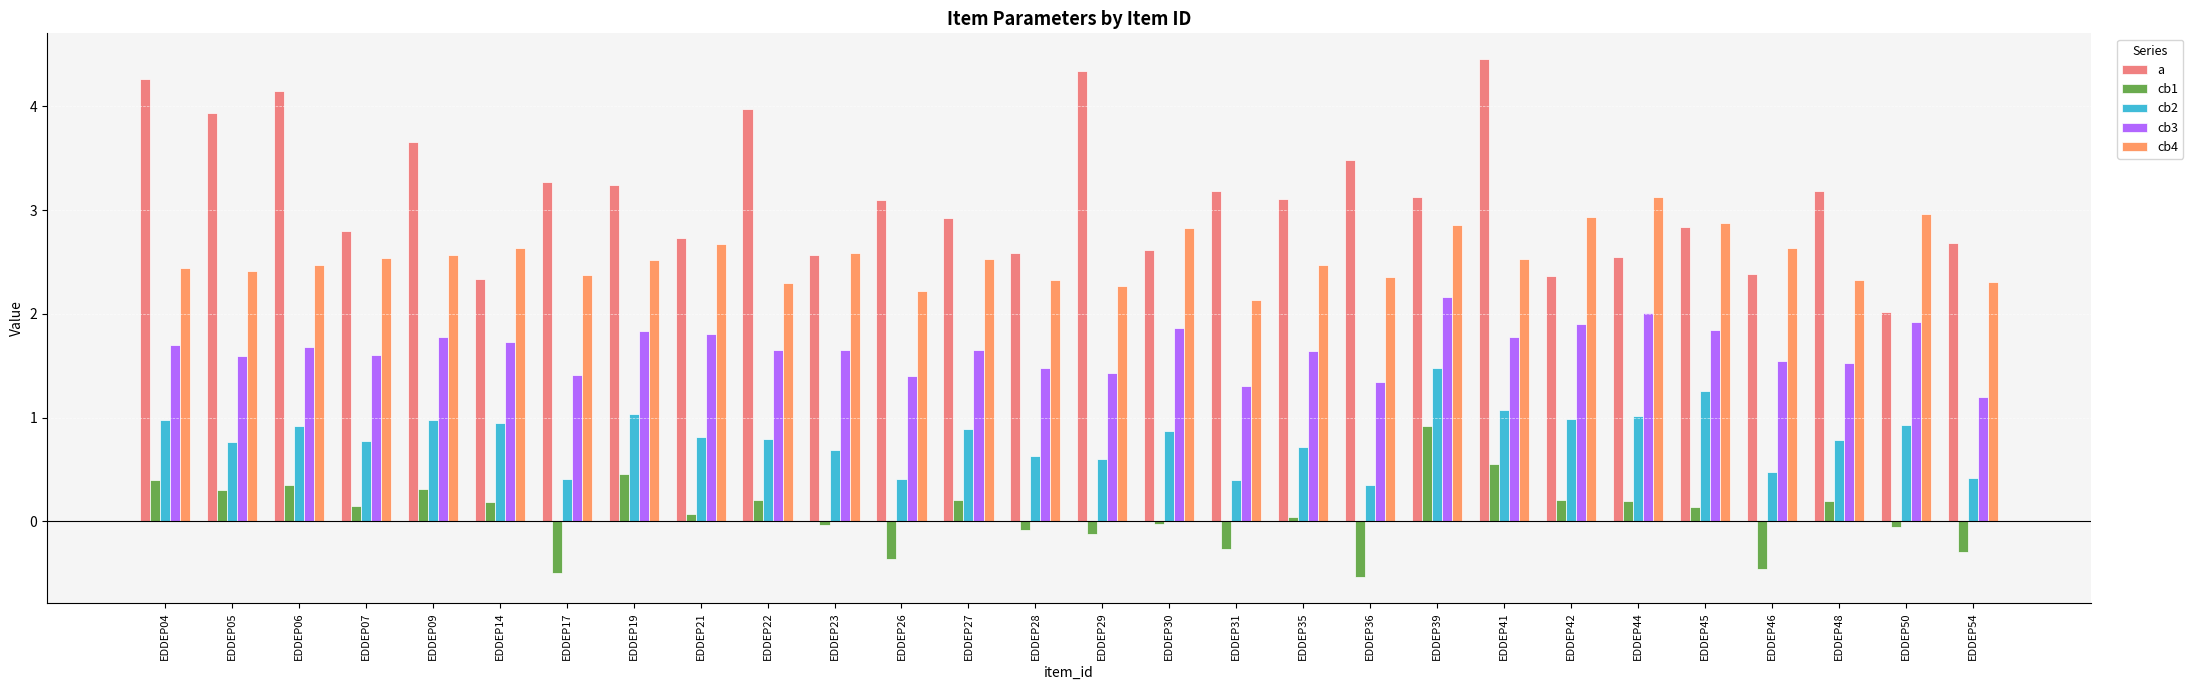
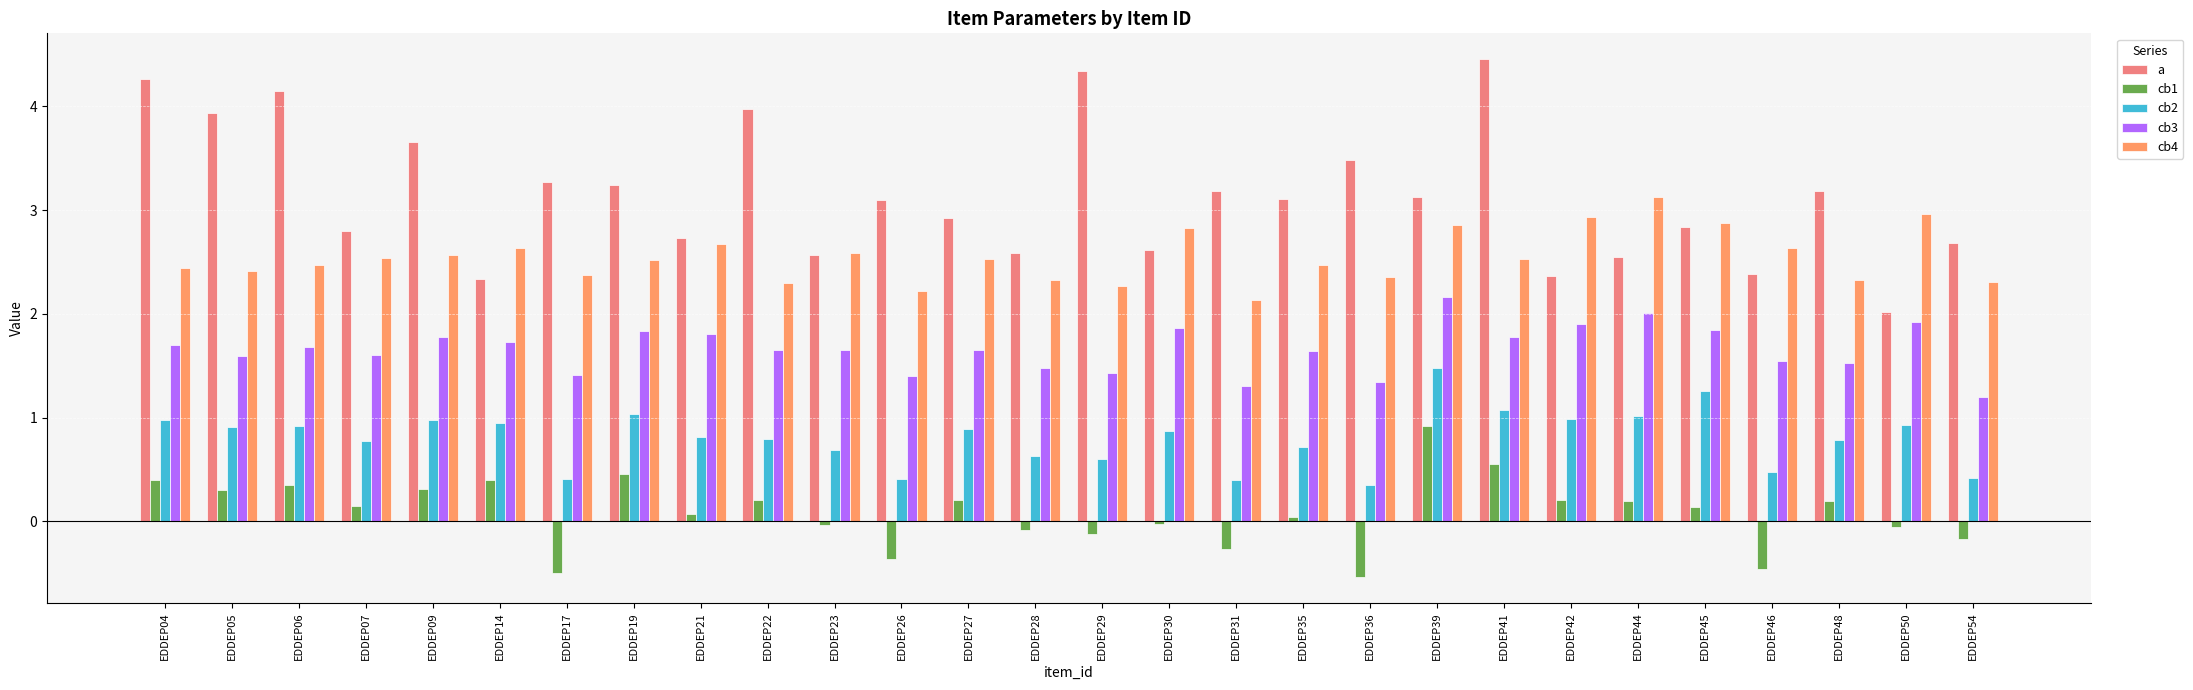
cb2, EDDEP05: 0.77 -> 0.91
cb1, EDDEP14: 0.19 -> 0.40
cb1, EDDEP54: -0.30 -> -0.17
